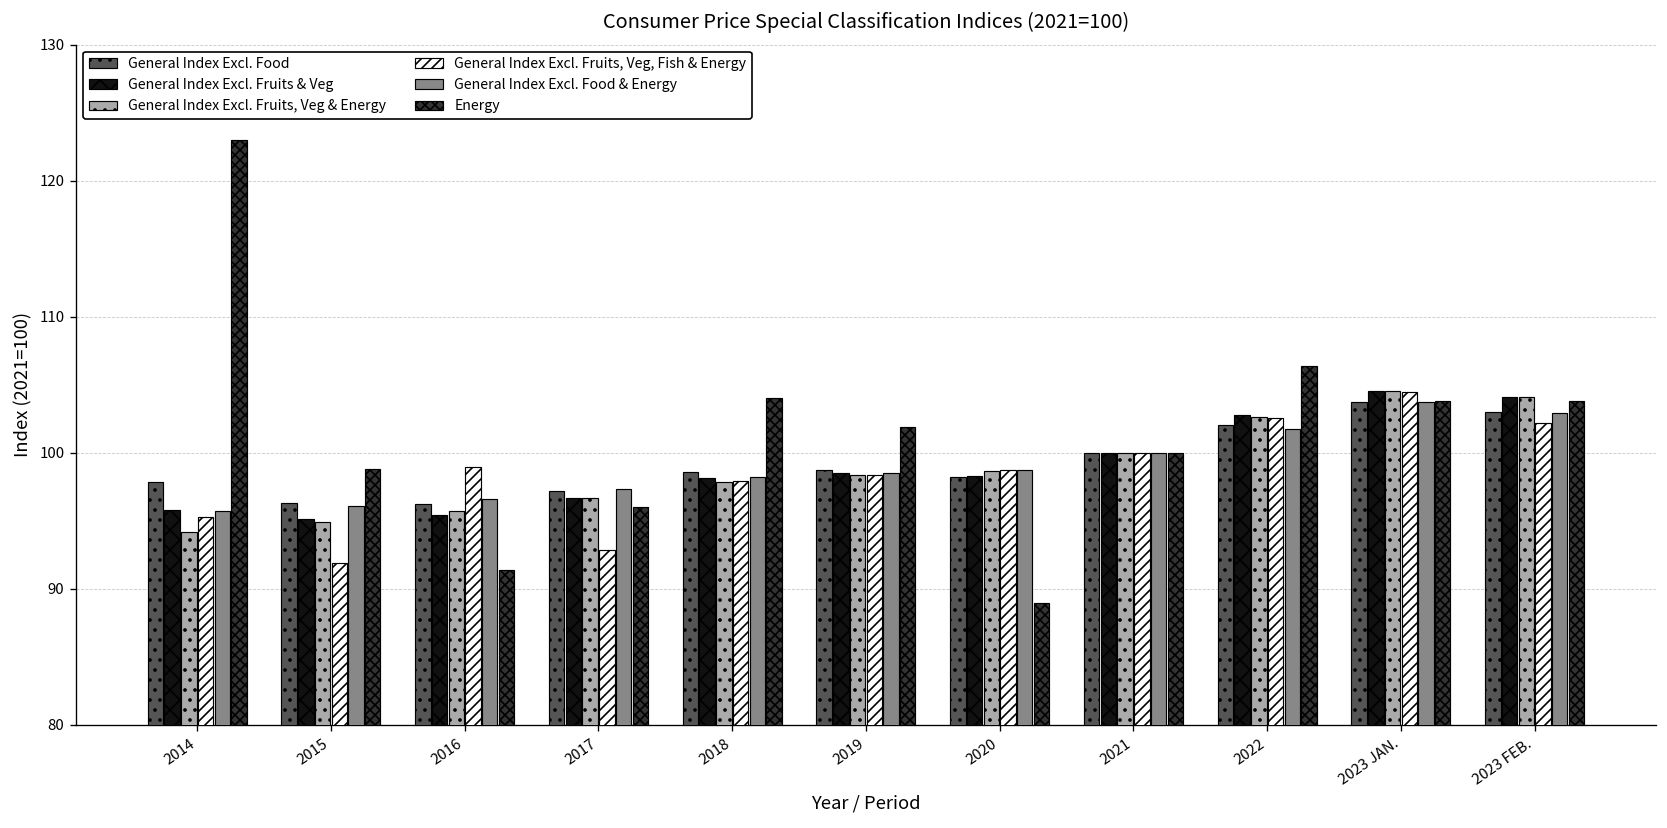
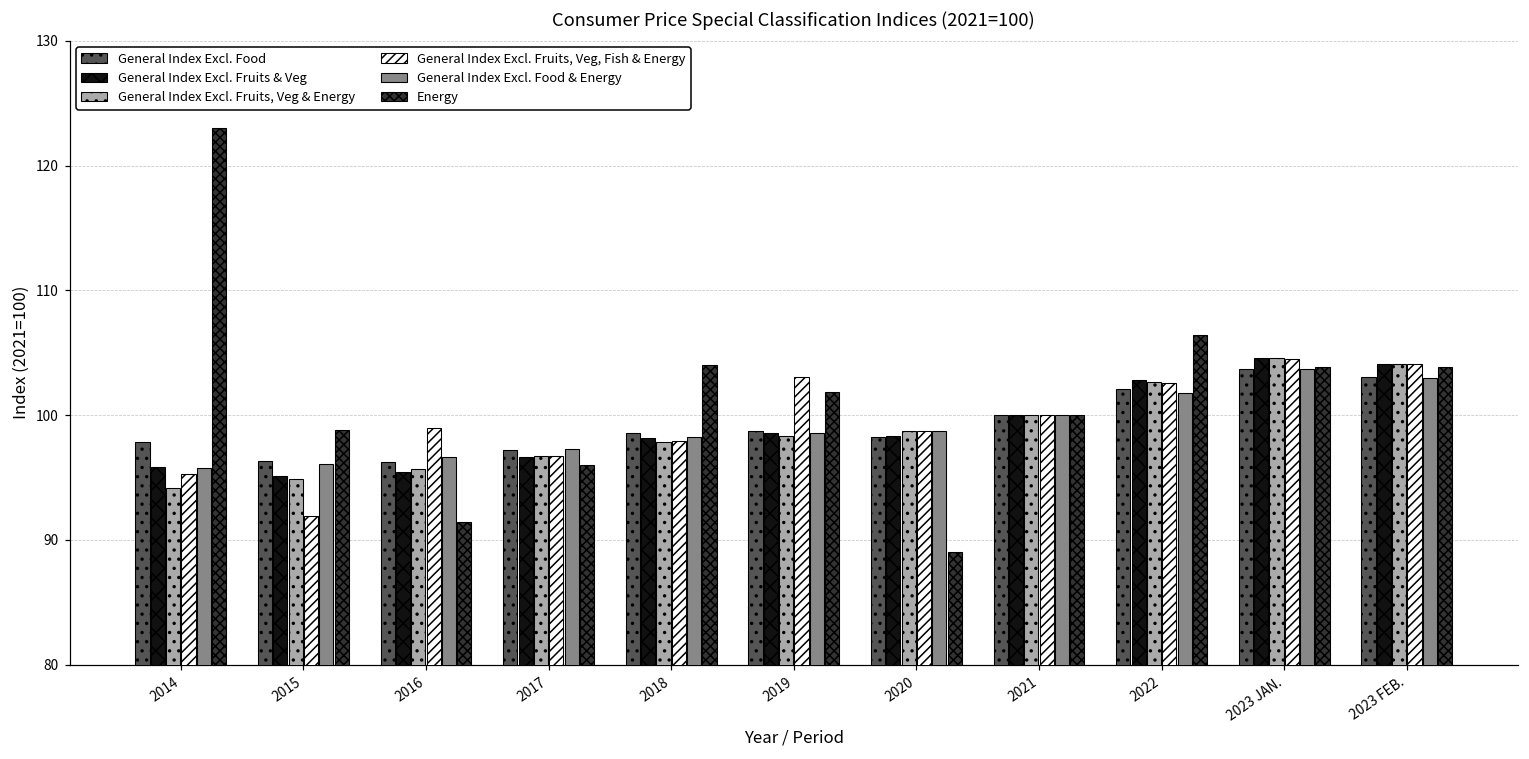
General Index Excl. Fruits, Veg, Fish & Energy, 2017: 92.9 -> 96.7
General Index Excl. Fruits, Veg, Fish & Energy, 2019: 98.4 -> 103.1
General Index Excl. Fruits, Veg, Fish & Energy, 2023 FEB.: 102.2 -> 104.1
